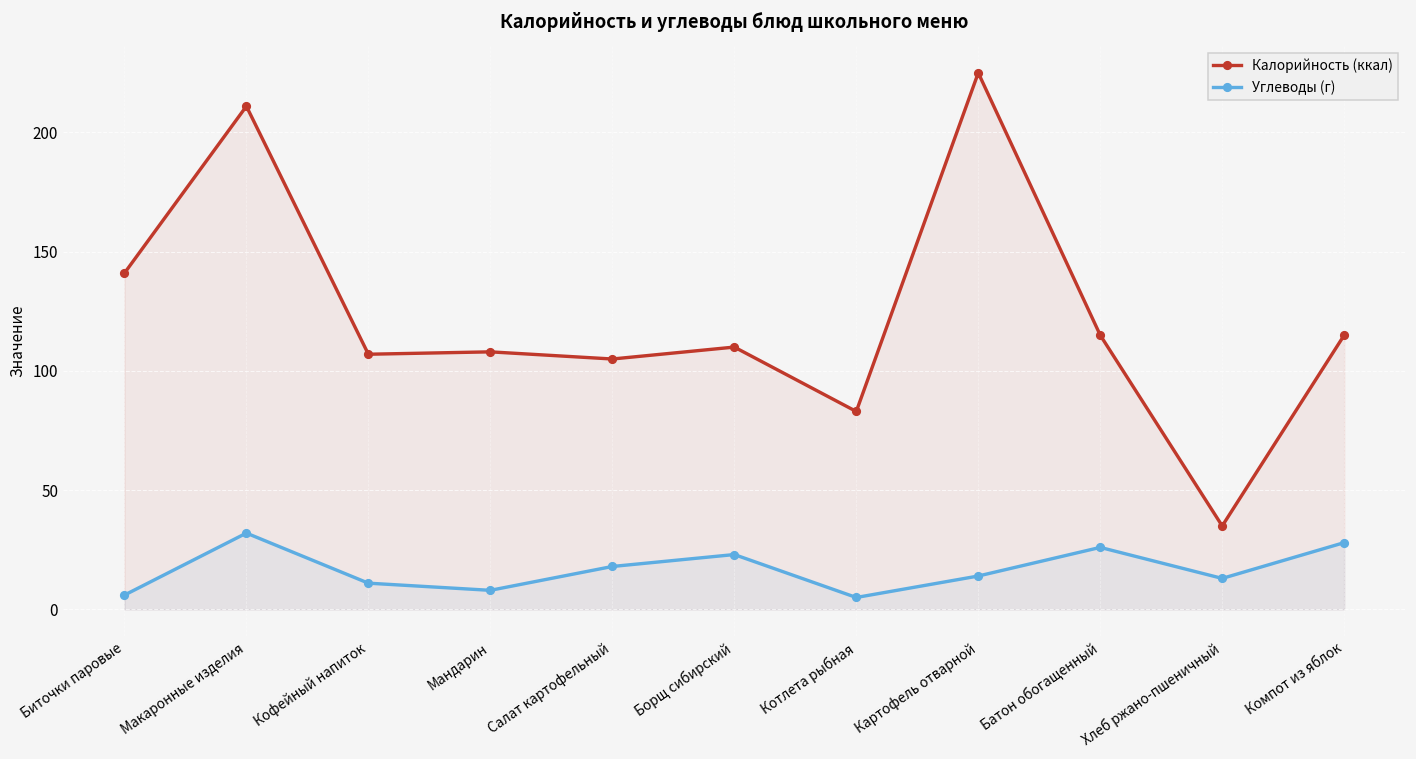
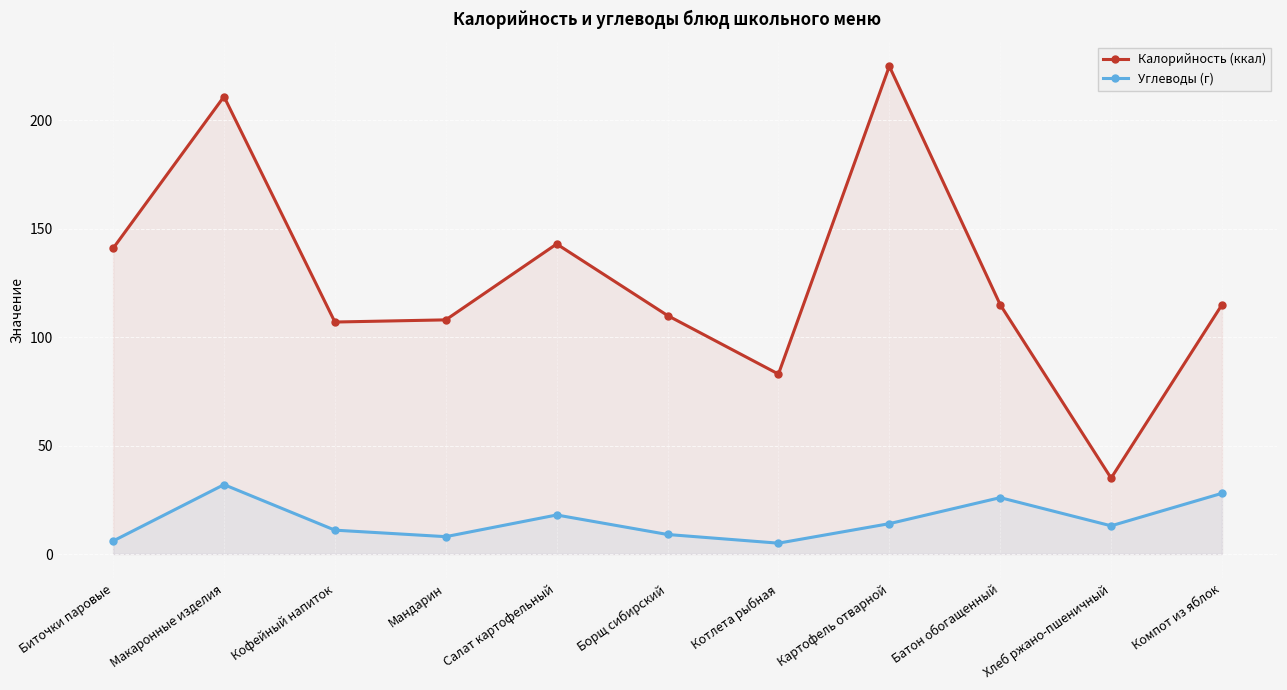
Калорийность (ккал), Салат картофельный: 105 -> 143
Углеводы (г), Борщ сибирский: 23 -> 9
